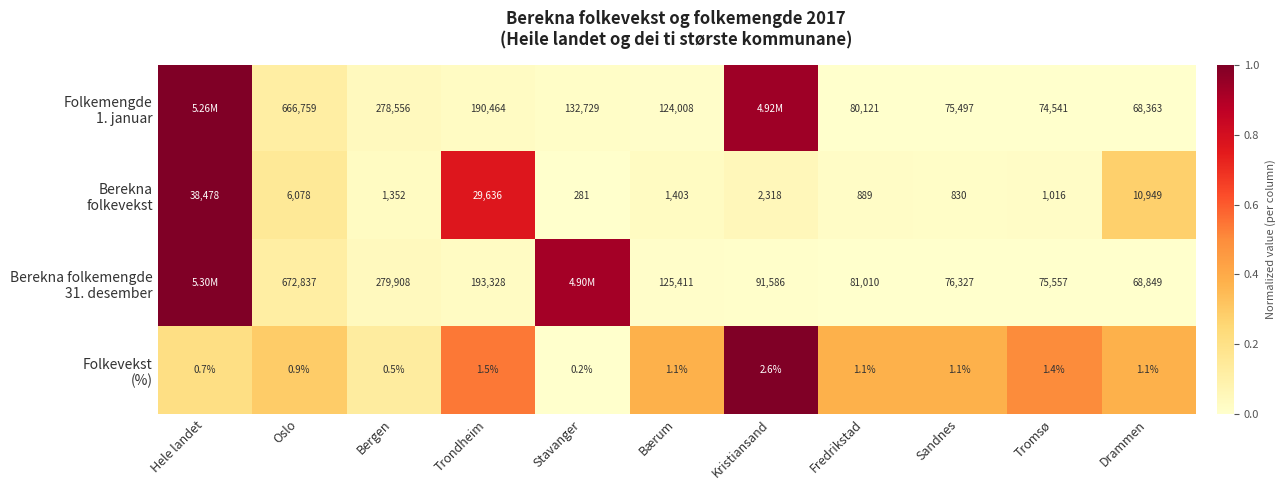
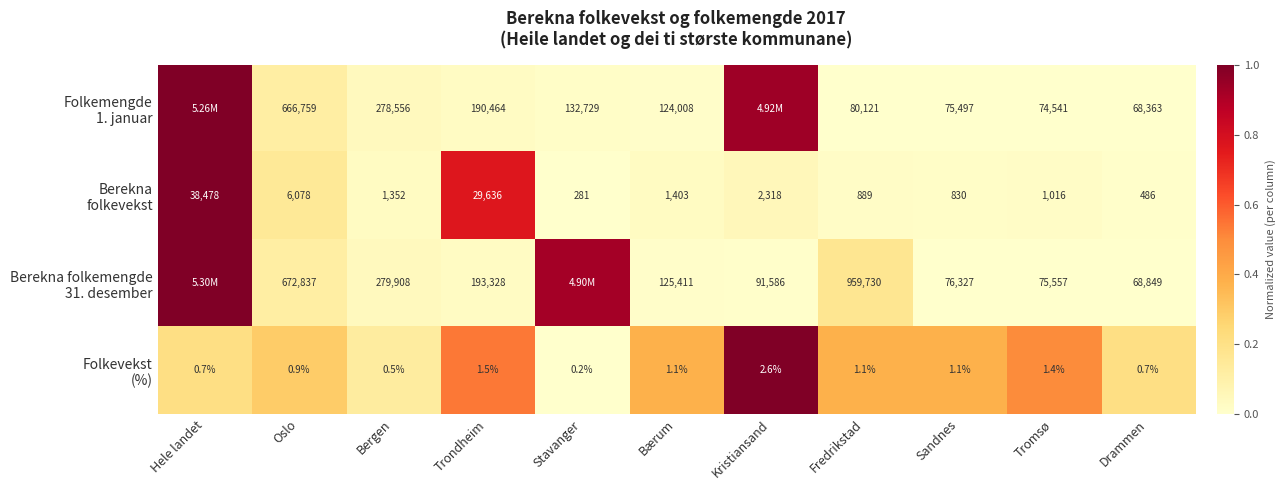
Berekna folkevekst, Drammen: 10,949 -> 486
Berekna folkemengde 31. desember, Fredrikstad: 81,010 -> 959,730
Folkevekst (%), Drammen: 1.1% -> 0.7%
